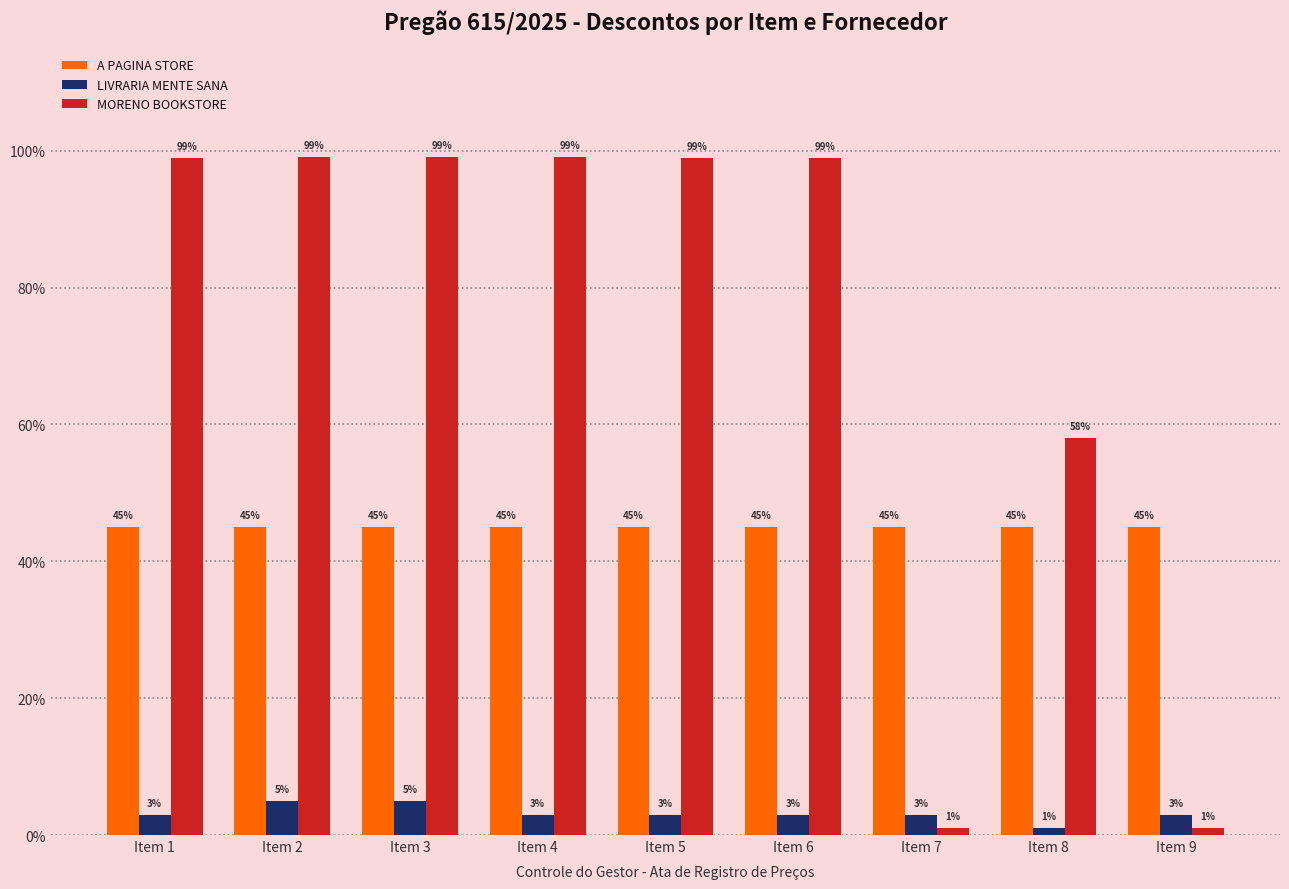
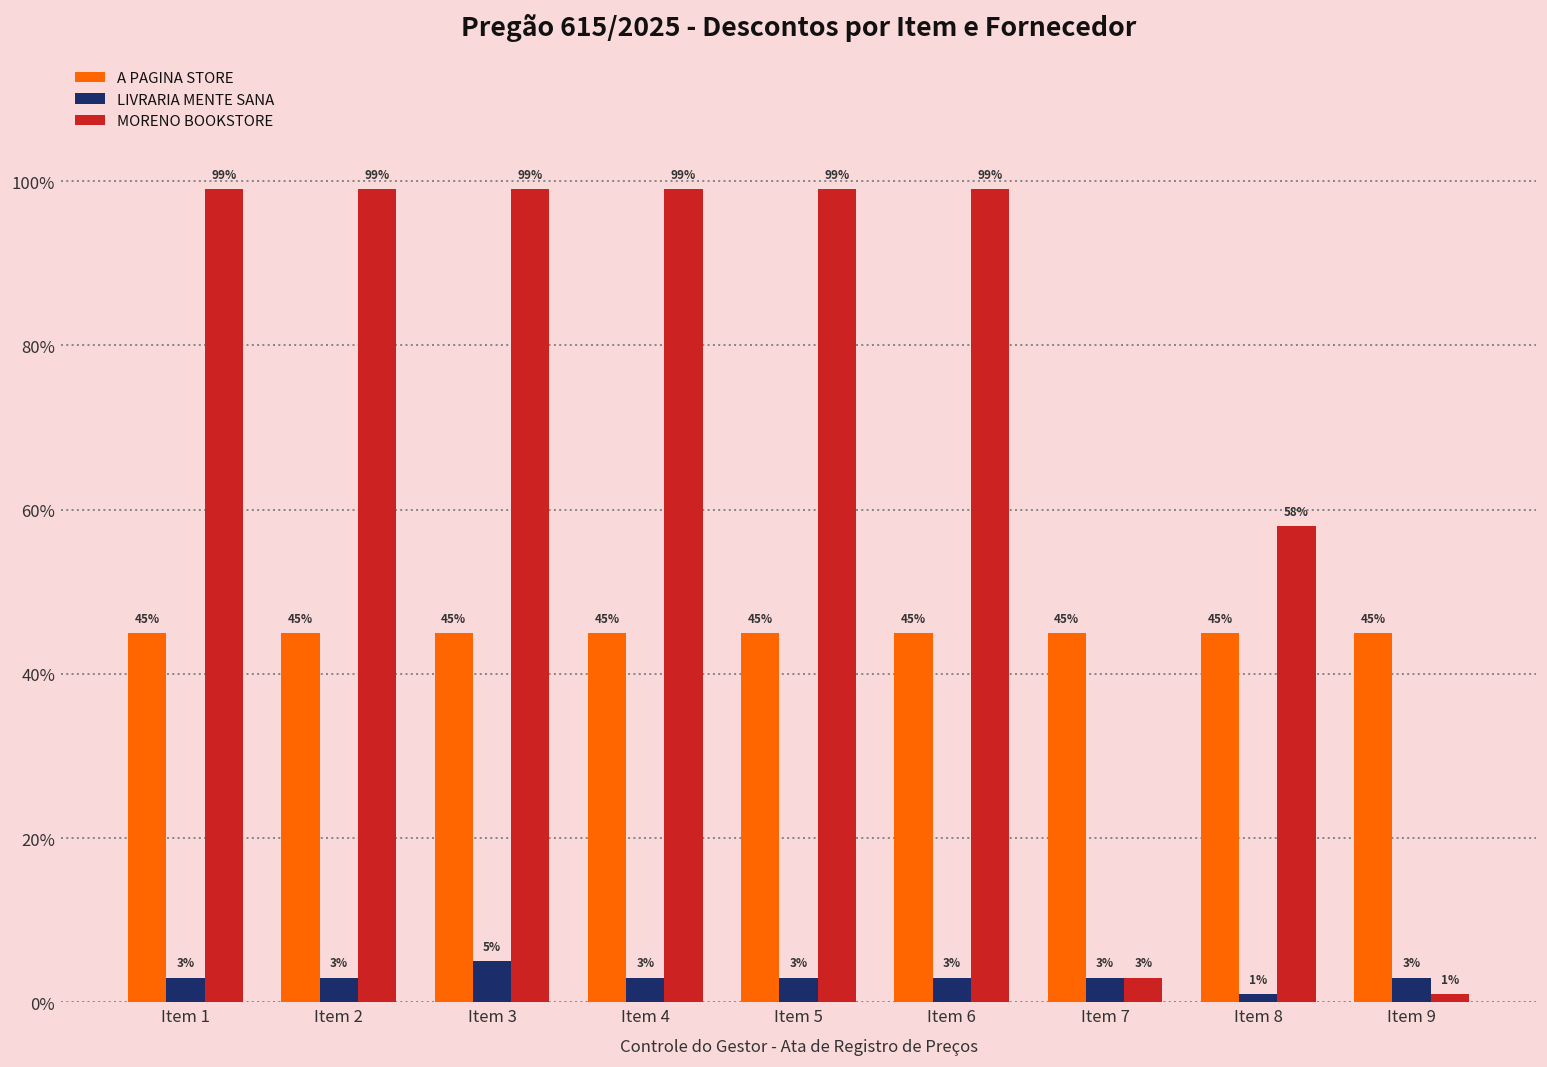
LIVRARIA MENTE SANA, Item 2: 5% -> 3%
MORENO BOOKSTORE, Item 7: 1% -> 3%
